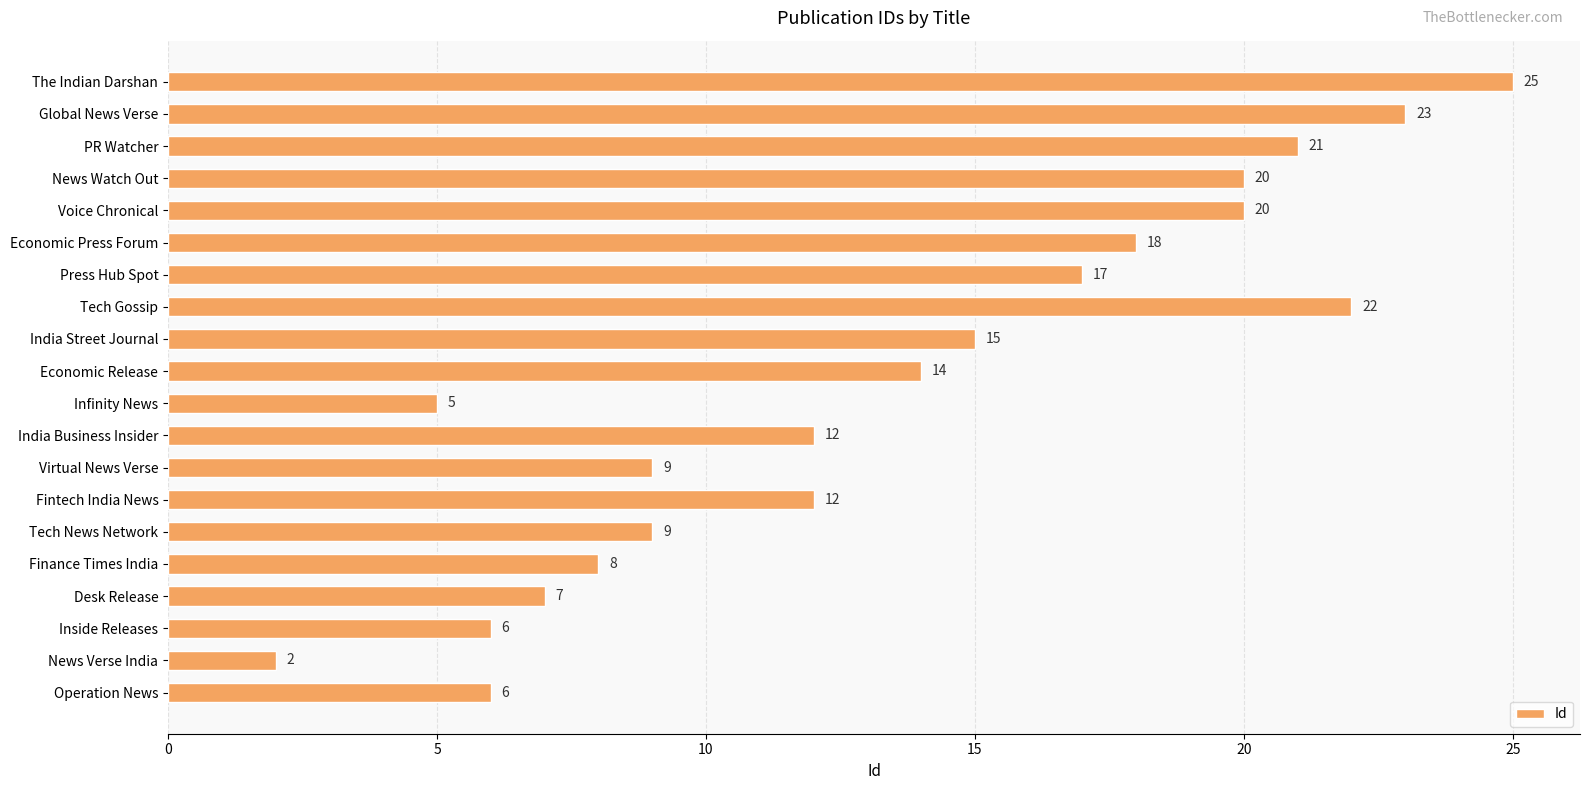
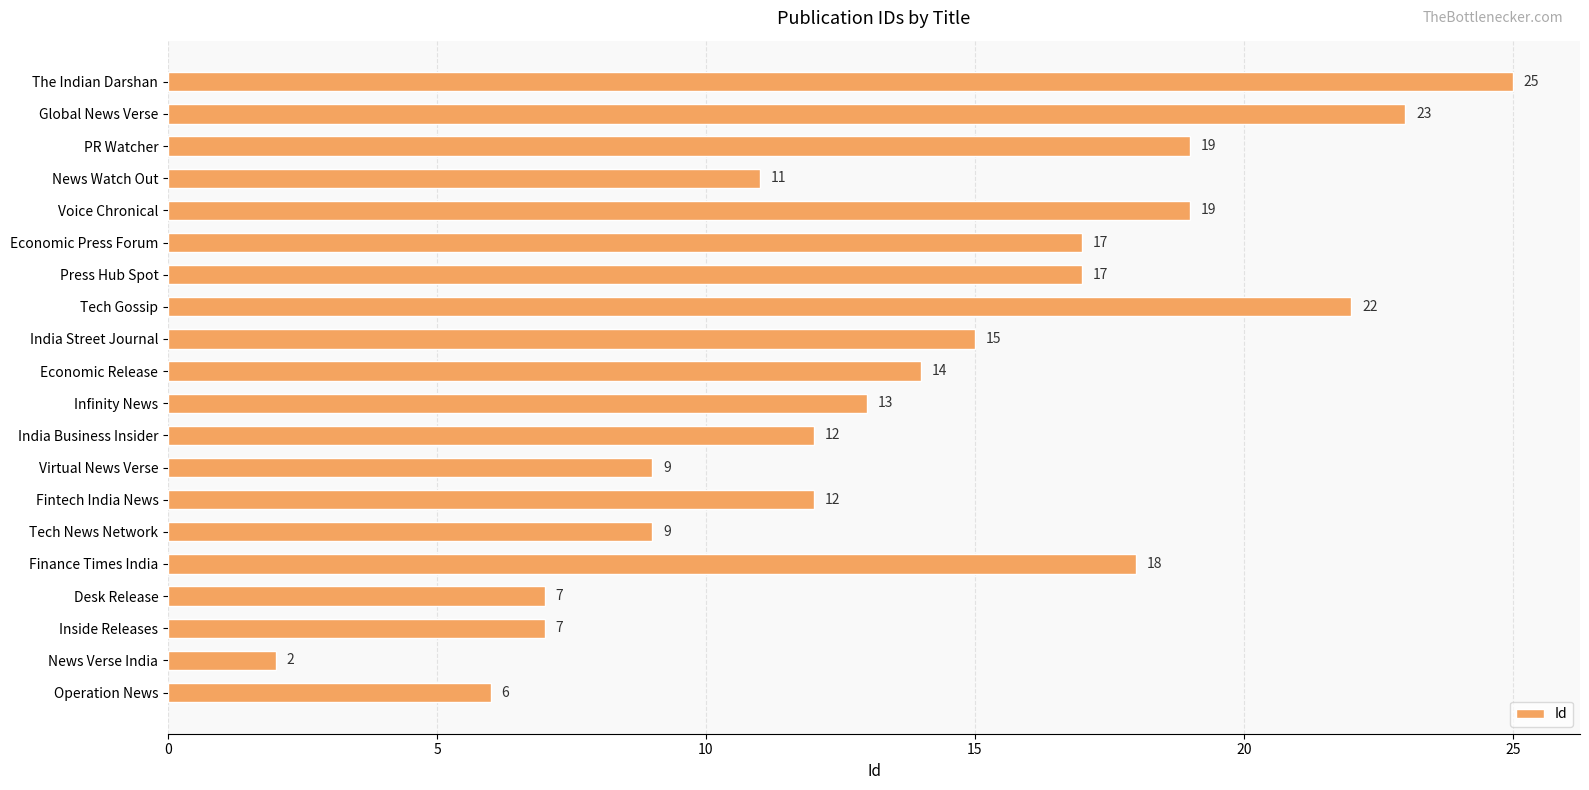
PR Watcher: 21 -> 19
News Watch Out: 20 -> 11
Voice Chronical: 20 -> 19
Economic Press Forum: 18 -> 17
Infinity News: 5 -> 13
Finance Times India: 8 -> 18
Inside Releases: 6 -> 7
